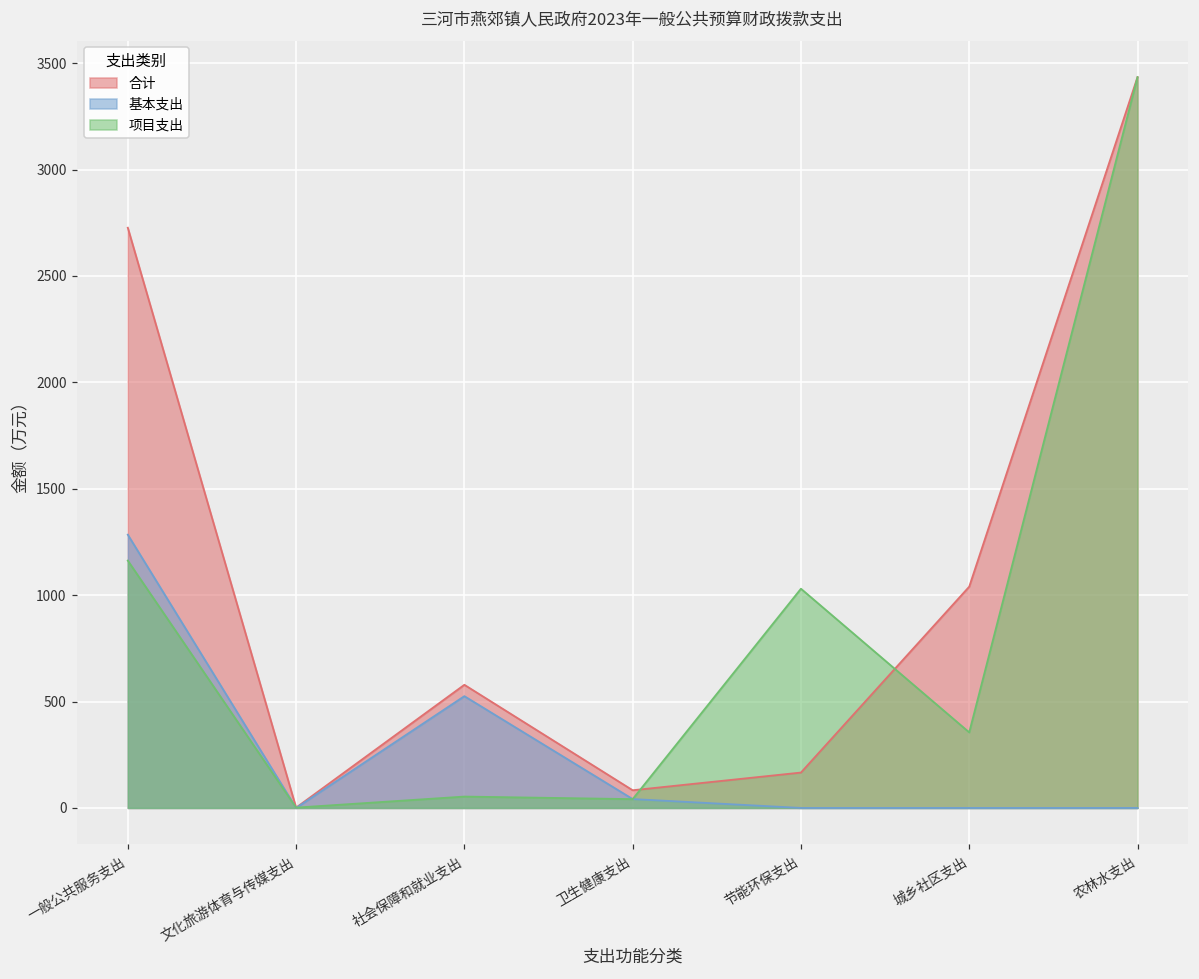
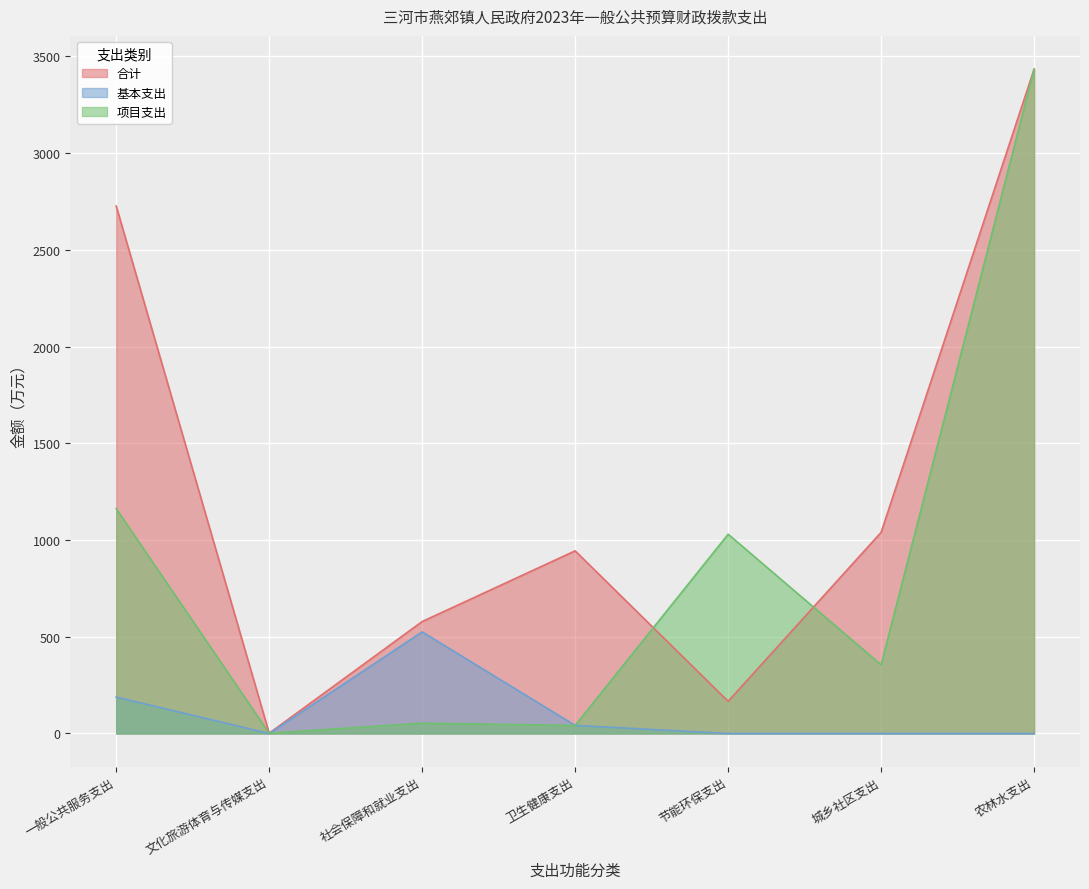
基本支出, 一般公共服务支出: 1280 -> 190
合计, 卫生健康支出: 80 -> 940
